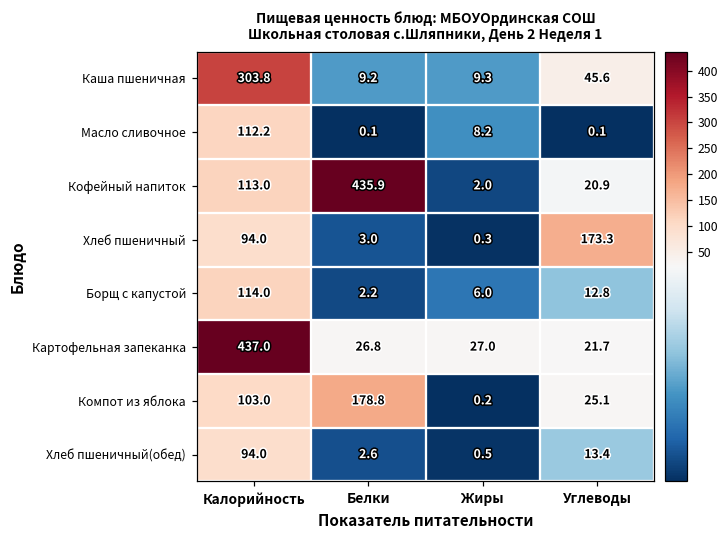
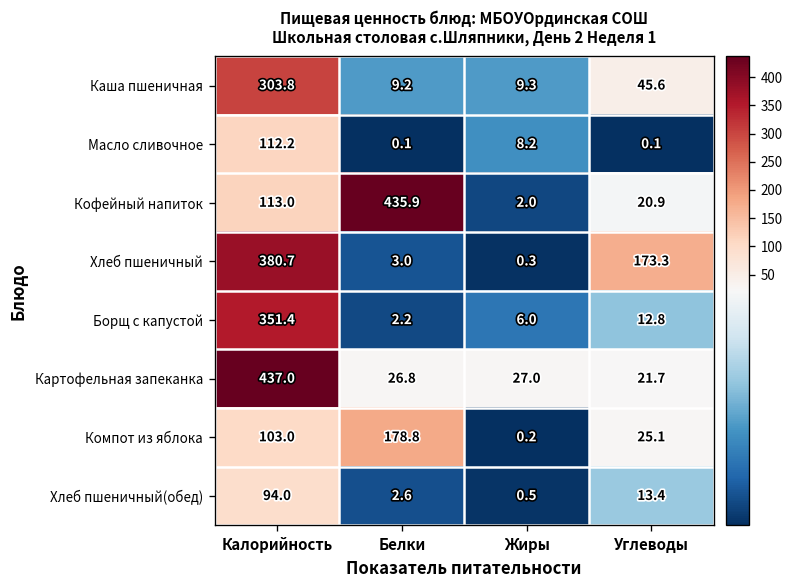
Хлеб пшеничный, Калорийность: 94.0 -> 380.7
Борщ с капустой, Калорийность: 114.0 -> 351.4
